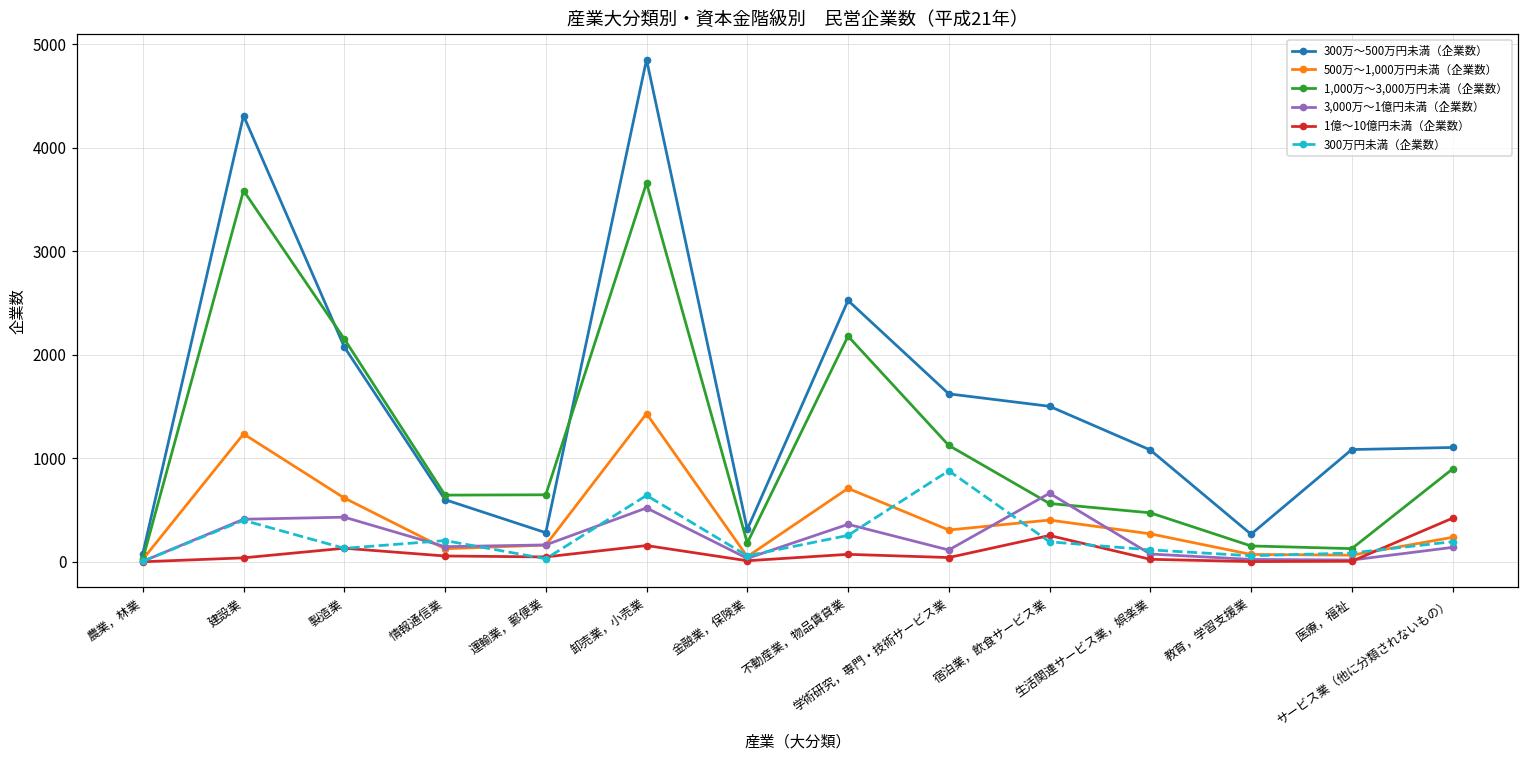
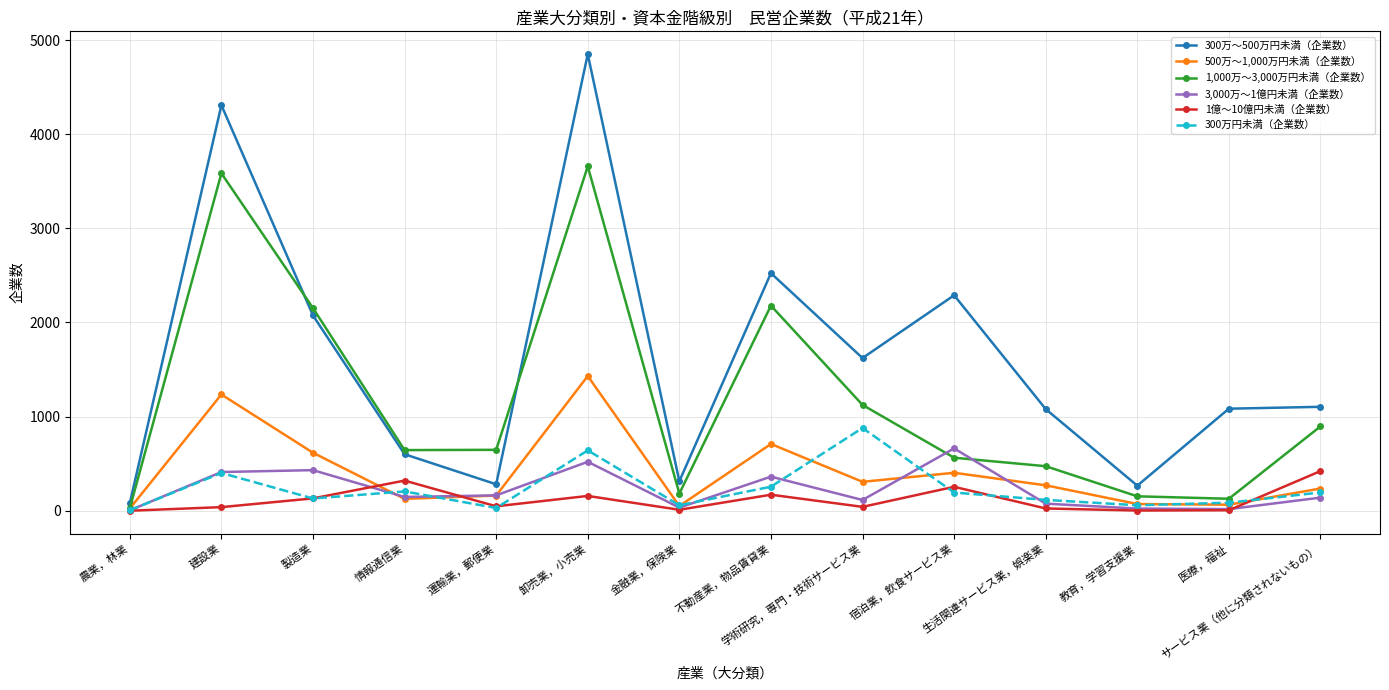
1億～10億円未満（企業数）, 情報通信業: 100 -> 300
1億～10億円未満（企業数）, 不動産業，物品賃貸業: 100 -> 200
300万～500万円未満（企業数）, 宿泊業，飲食サービス業: 1500 -> 2300
